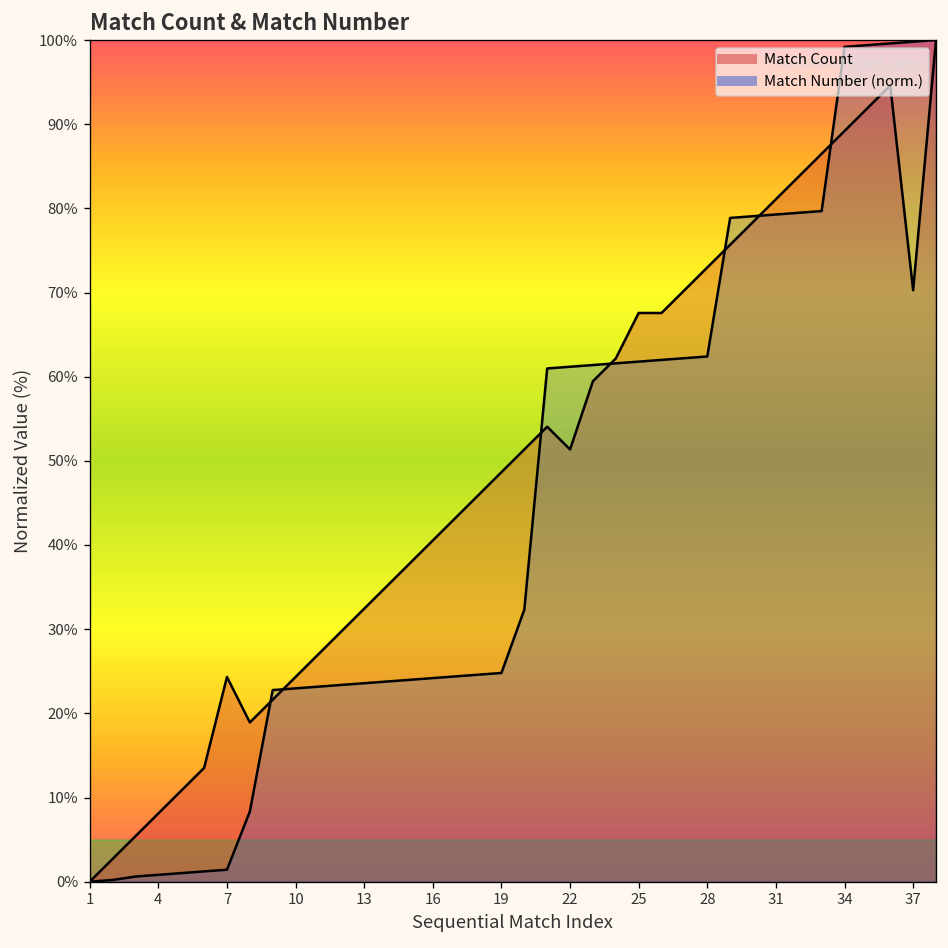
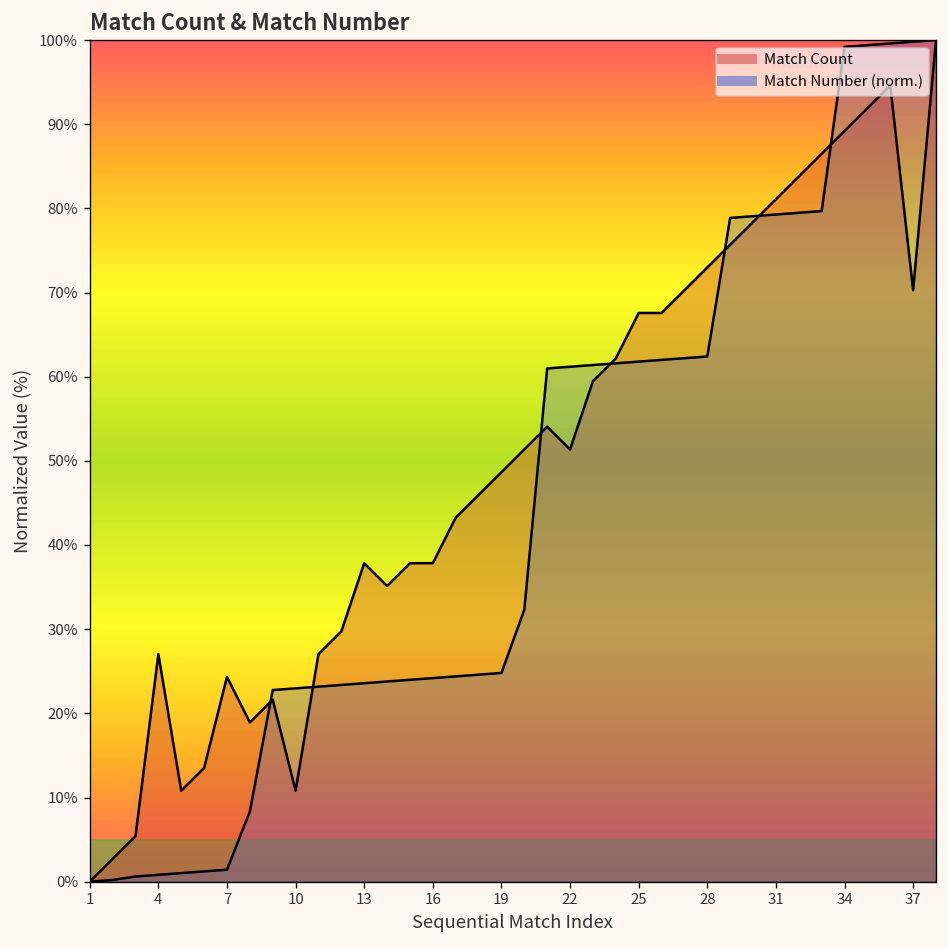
Match Count, 4: 8% -> 27%
Match Count, 10: 24% -> 11%
Match Count, 13: 32% -> 38%
Match Count, 16: 41% -> 38%
